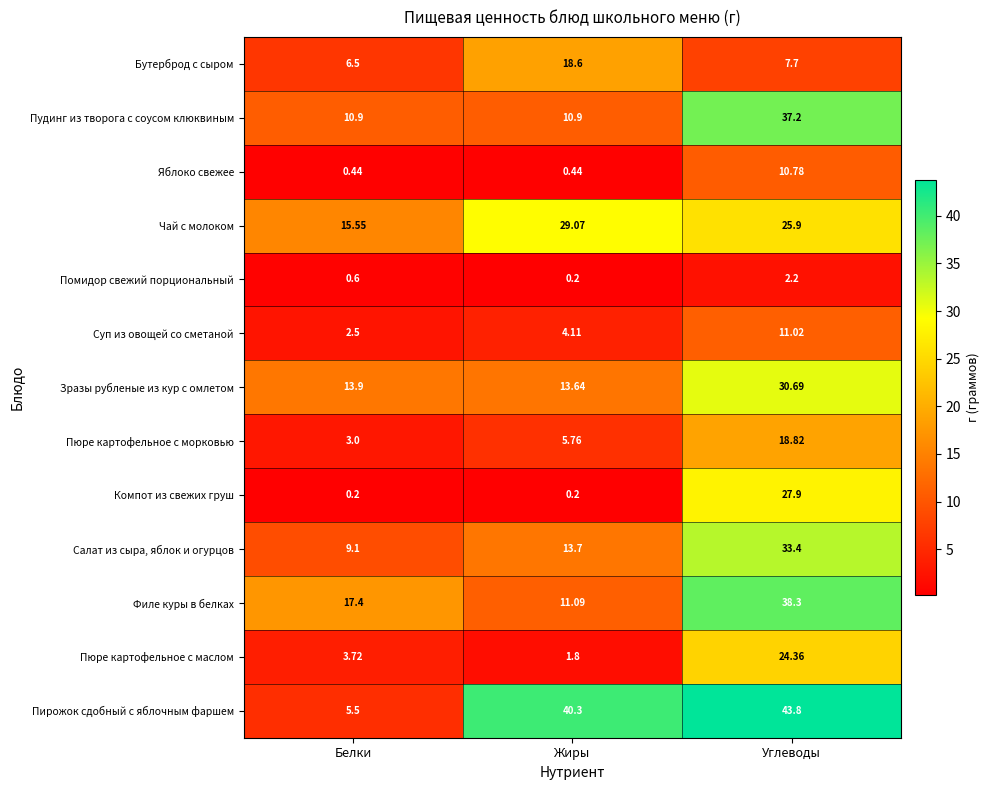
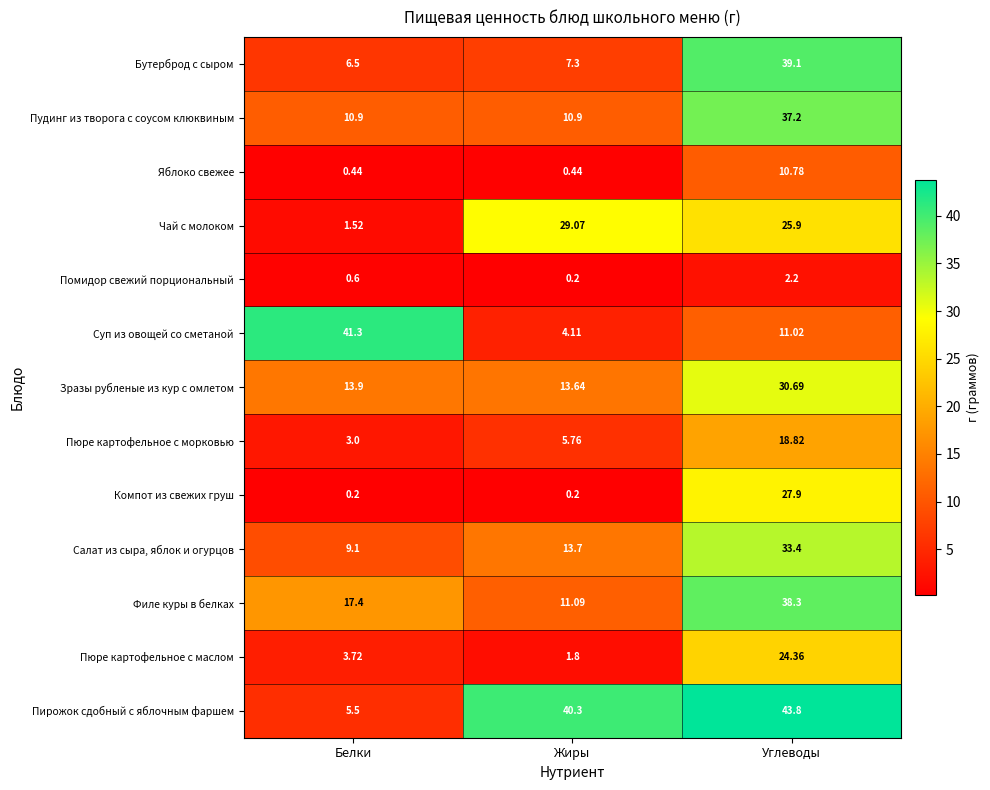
Бутерброд с сыром, Жиры: 18.6 -> 7.3
Бутерброд с сыром, Углеводы: 7.7 -> 39.1
Чай с молоком, Белки: 15.55 -> 1.52
Суп из овощей со сметаной, Белки: 2.5 -> 41.3
